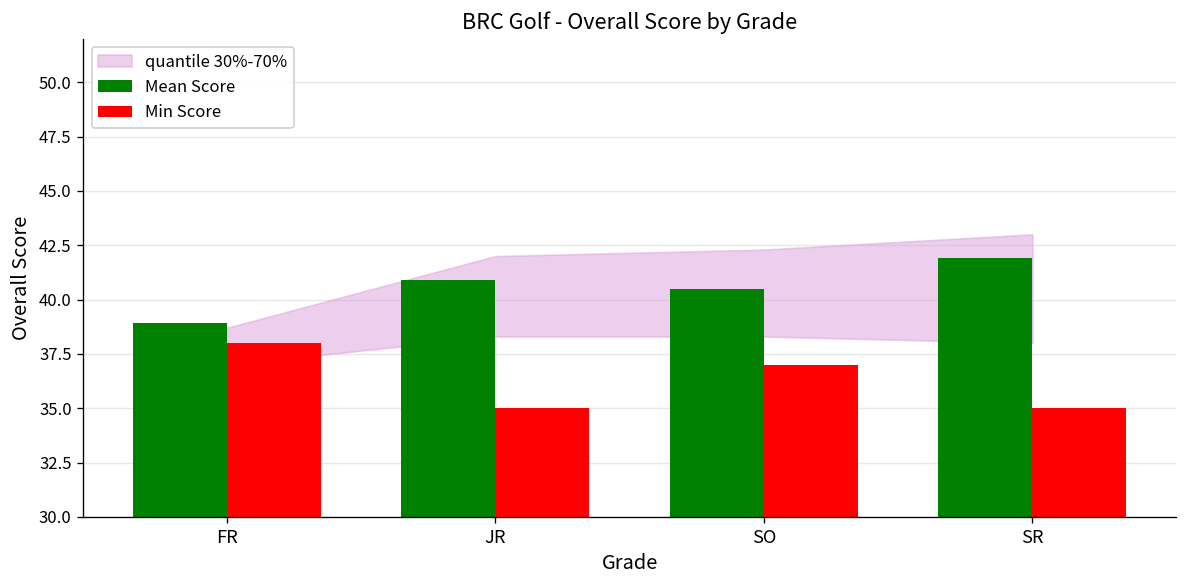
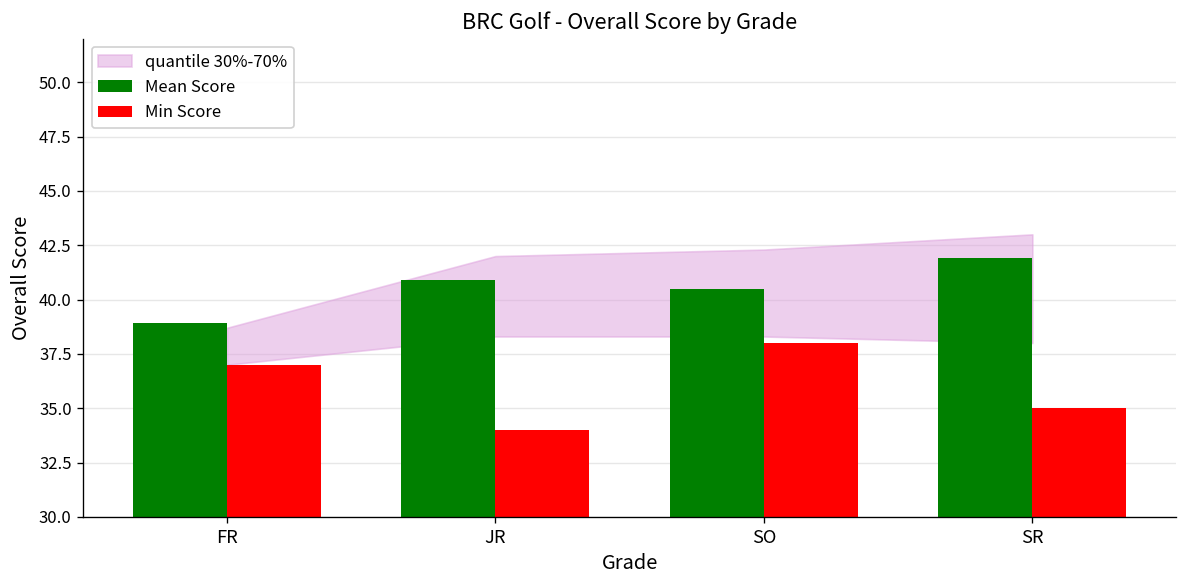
Min Score, FR: 38 -> 37
Min Score, JR: 35 -> 34
Min Score, SO: 37 -> 38
